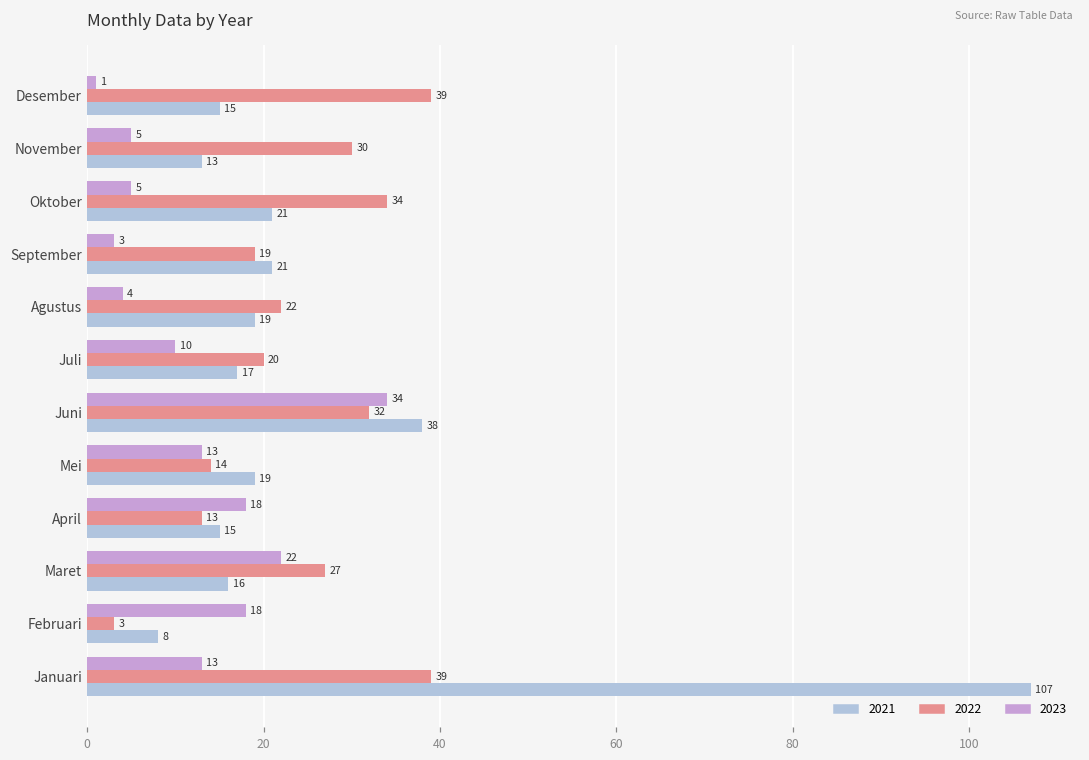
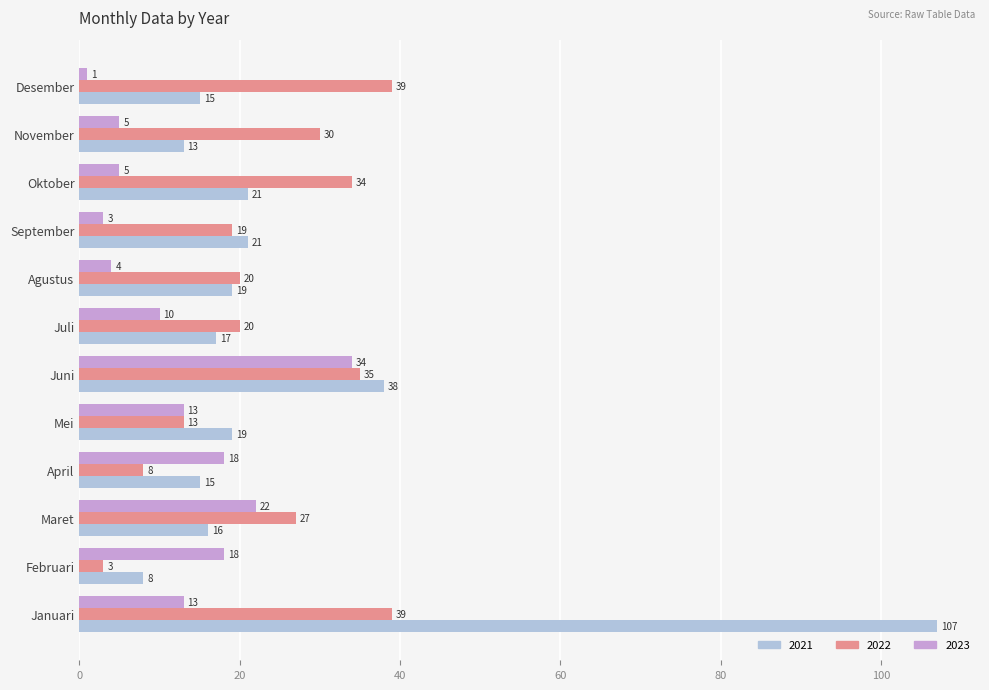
2022, Agustus: 22 -> 20
2022, Juni: 32 -> 35
2022, Mei: 14 -> 13
2022, April: 13 -> 8
